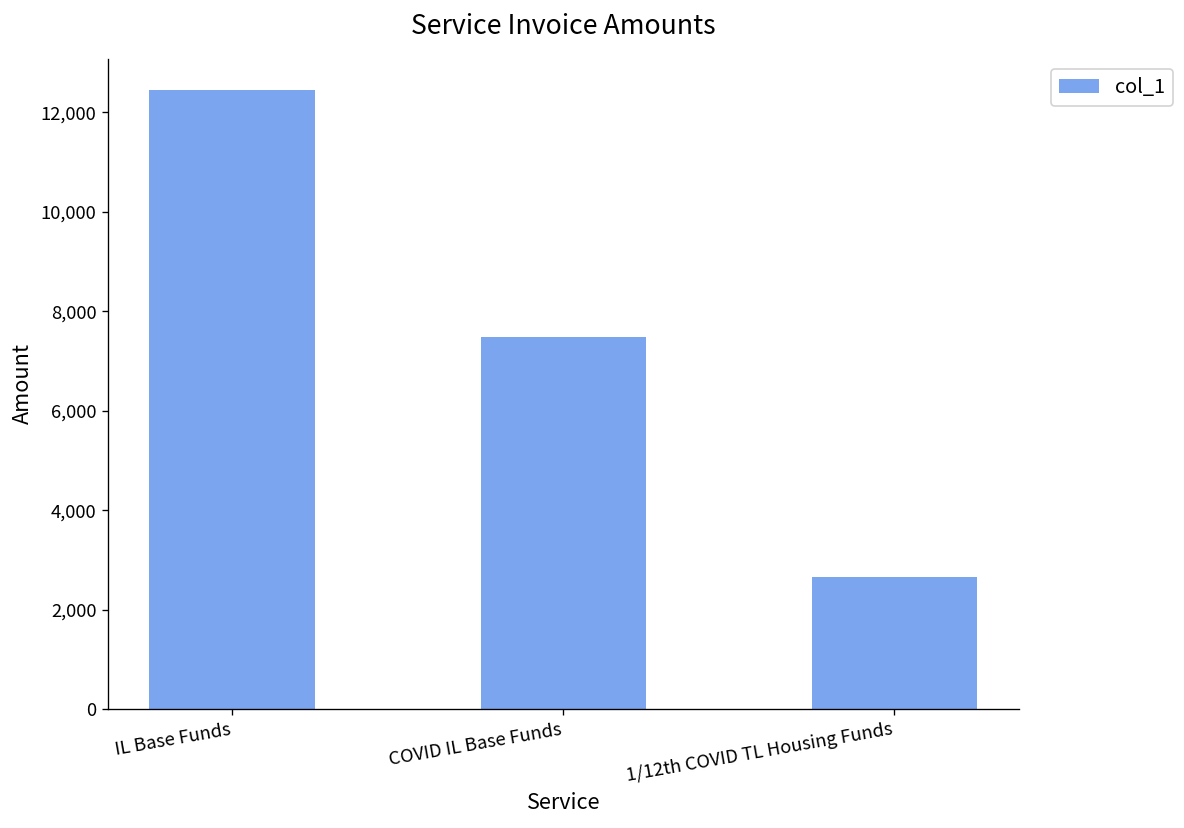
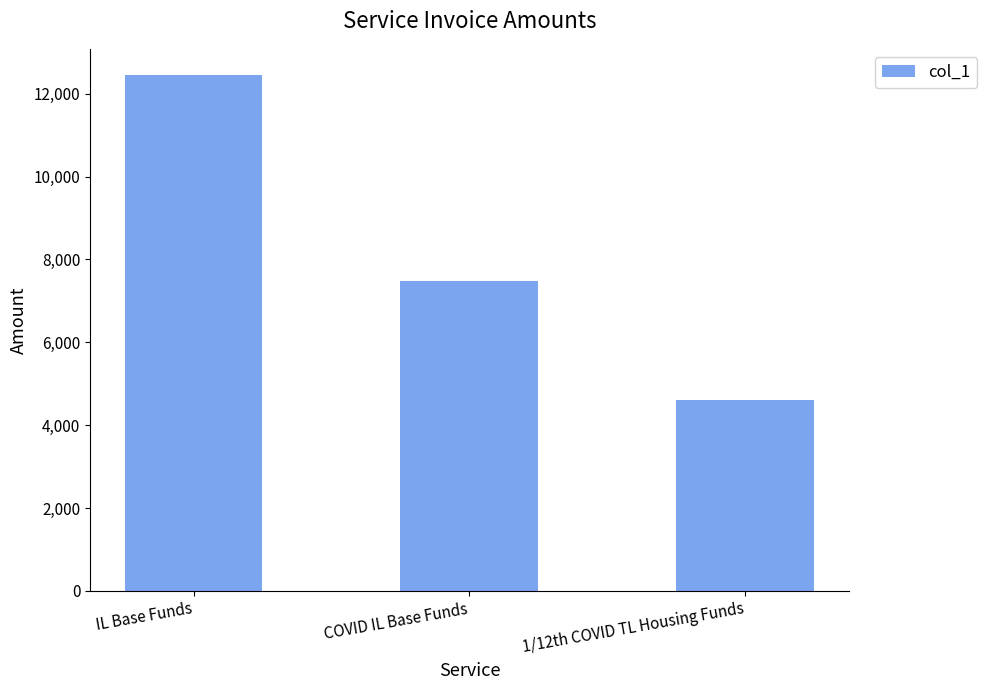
1/12th COVID TL Housing Funds: 2,700 -> 4,600
